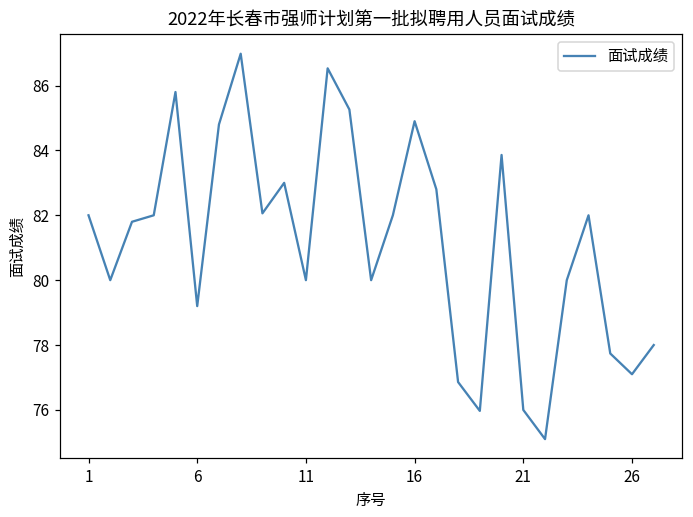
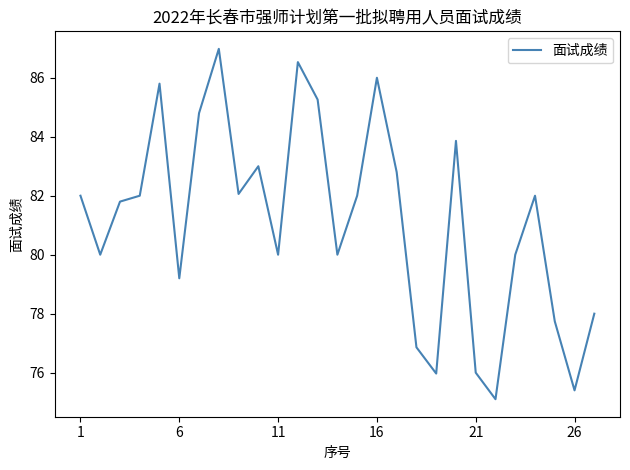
16: 84.9 -> 86.0
26: 77.1 -> 75.4
